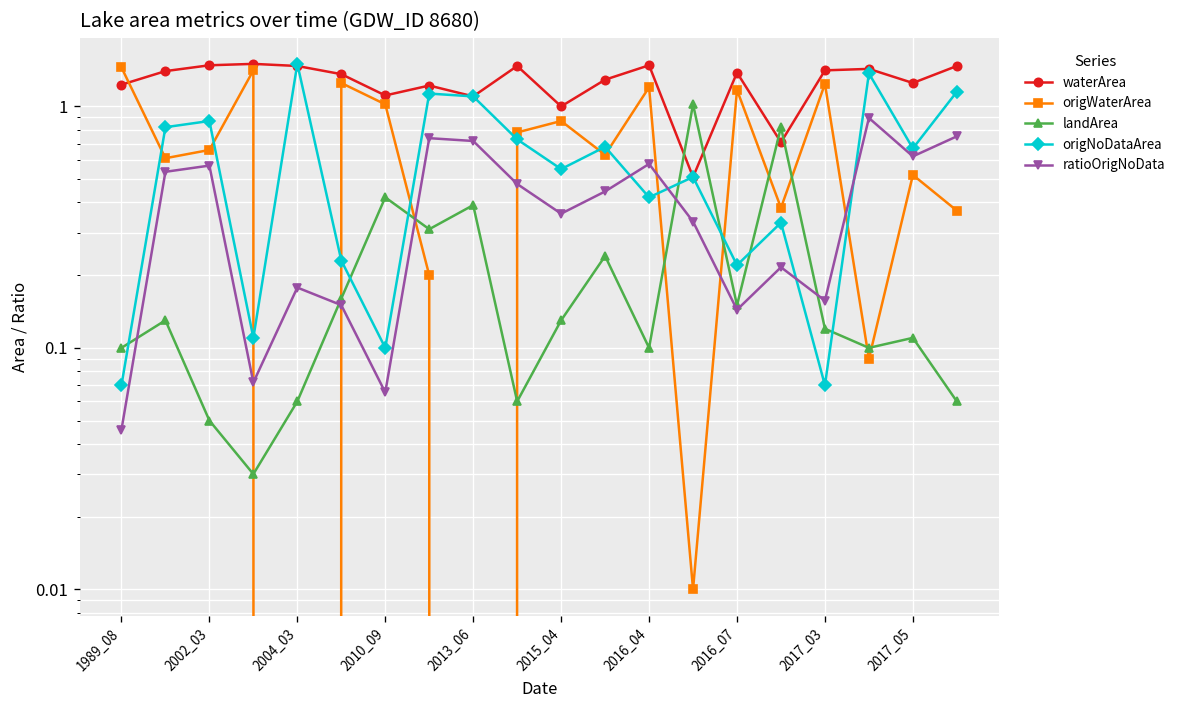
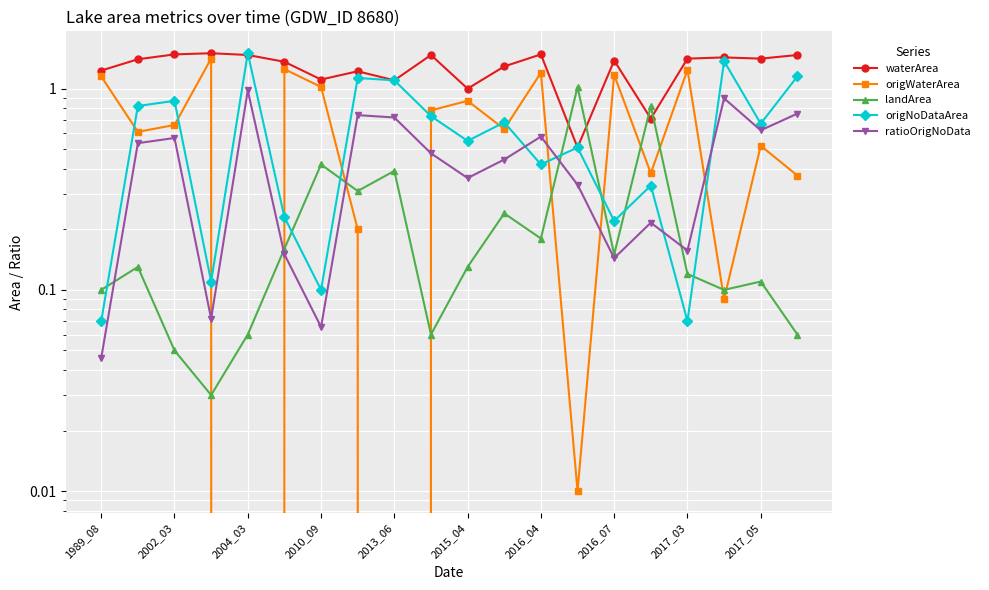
origWaterArea, 1989_08: 1.5 -> 1.2
ratioOrigNoData, 2004_03: 0.18 -> 1.0
landArea, 2016_04: 0.10 -> 0.18
waterArea, 2017_05: 1.3 -> 1.4
